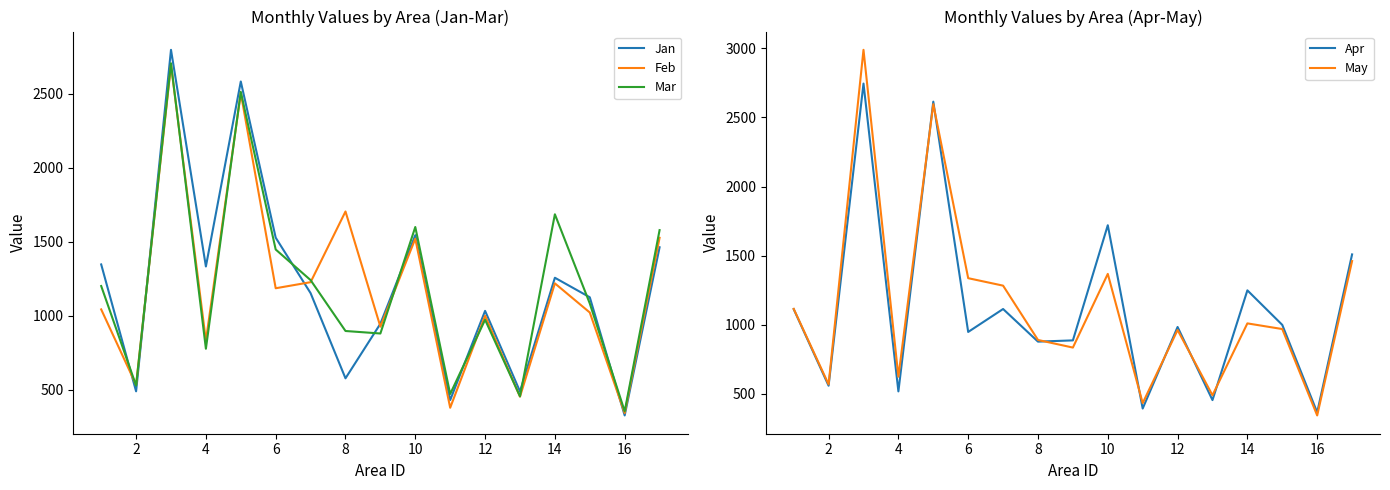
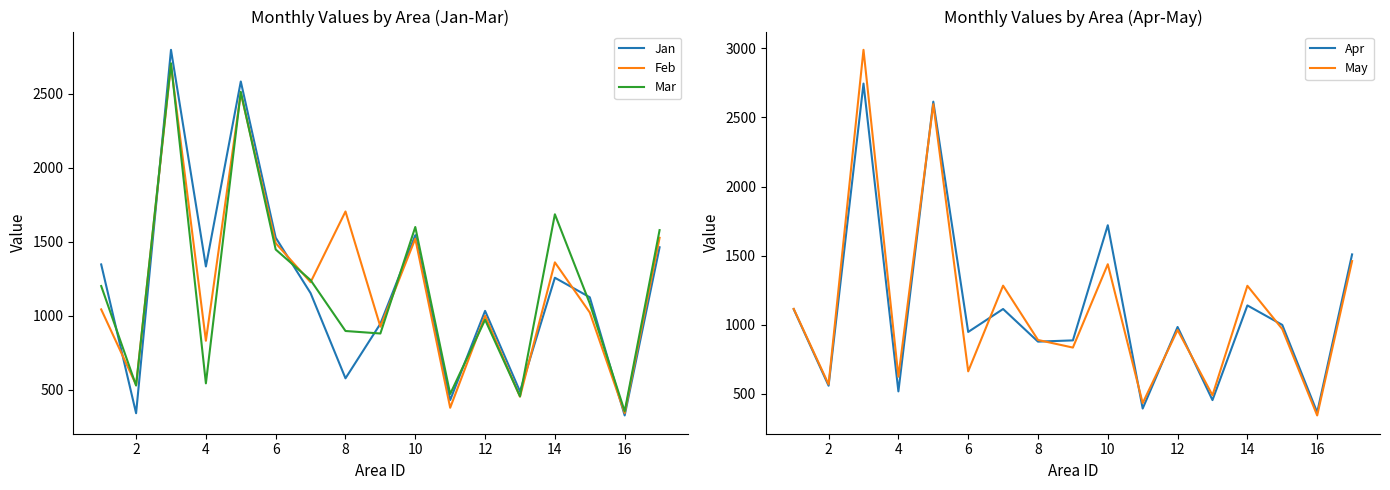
Monthly Values by Area (Jan-Mar), Jan, 2: 490 -> 340
Monthly Values by Area (Jan-Mar), Mar, 4: 780 -> 540
Monthly Values by Area (Jan-Mar), Feb, 6: 1190 -> 1490
Monthly Values by Area (Jan-Mar), Feb, 14: 1220 -> 1360
Monthly Values by Area (Apr-May), May, 6: 1340 -> 660
Monthly Values by Area (Apr-May), May, 10: 1370 -> 1440
Monthly Values by Area (Apr-May), Apr, 14: 1250 -> 1140
Monthly Values by Area (Apr-May), May, 14: 1010 -> 1280
